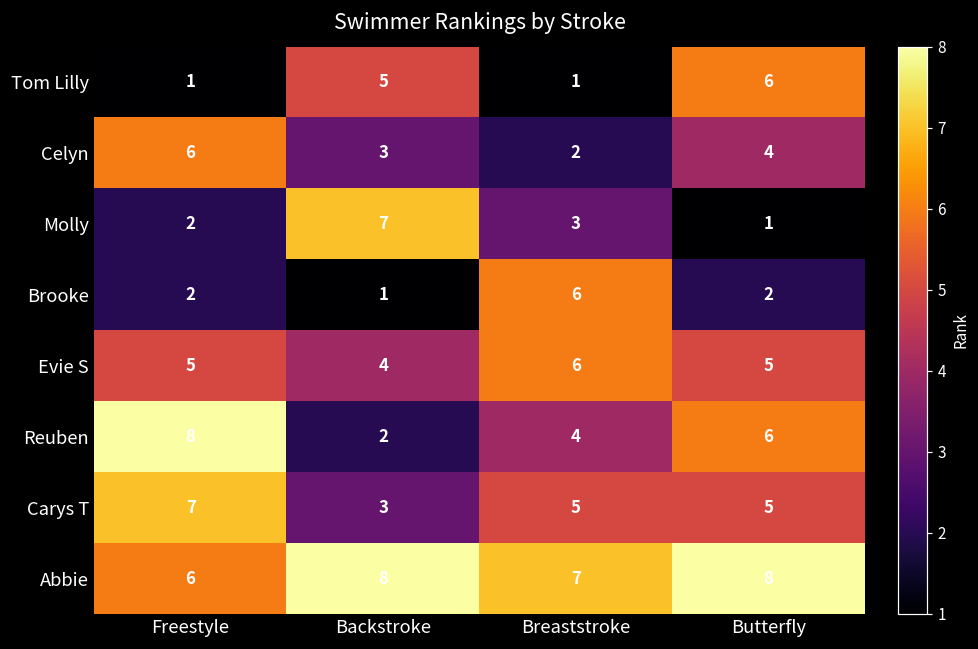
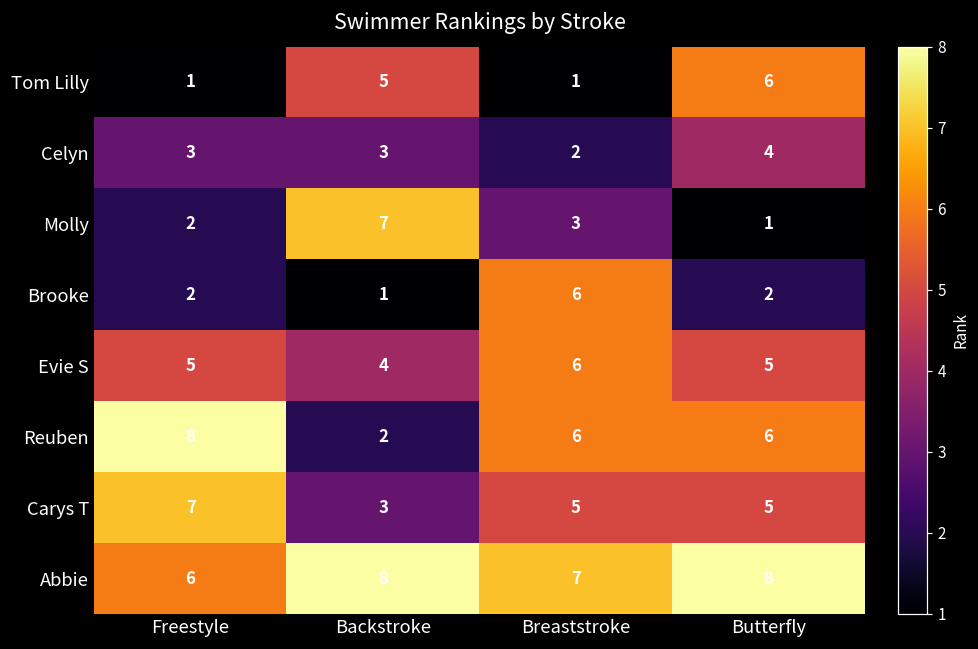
Celyn, Freestyle: 6 -> 3
Reuben, Breaststroke: 4 -> 6
